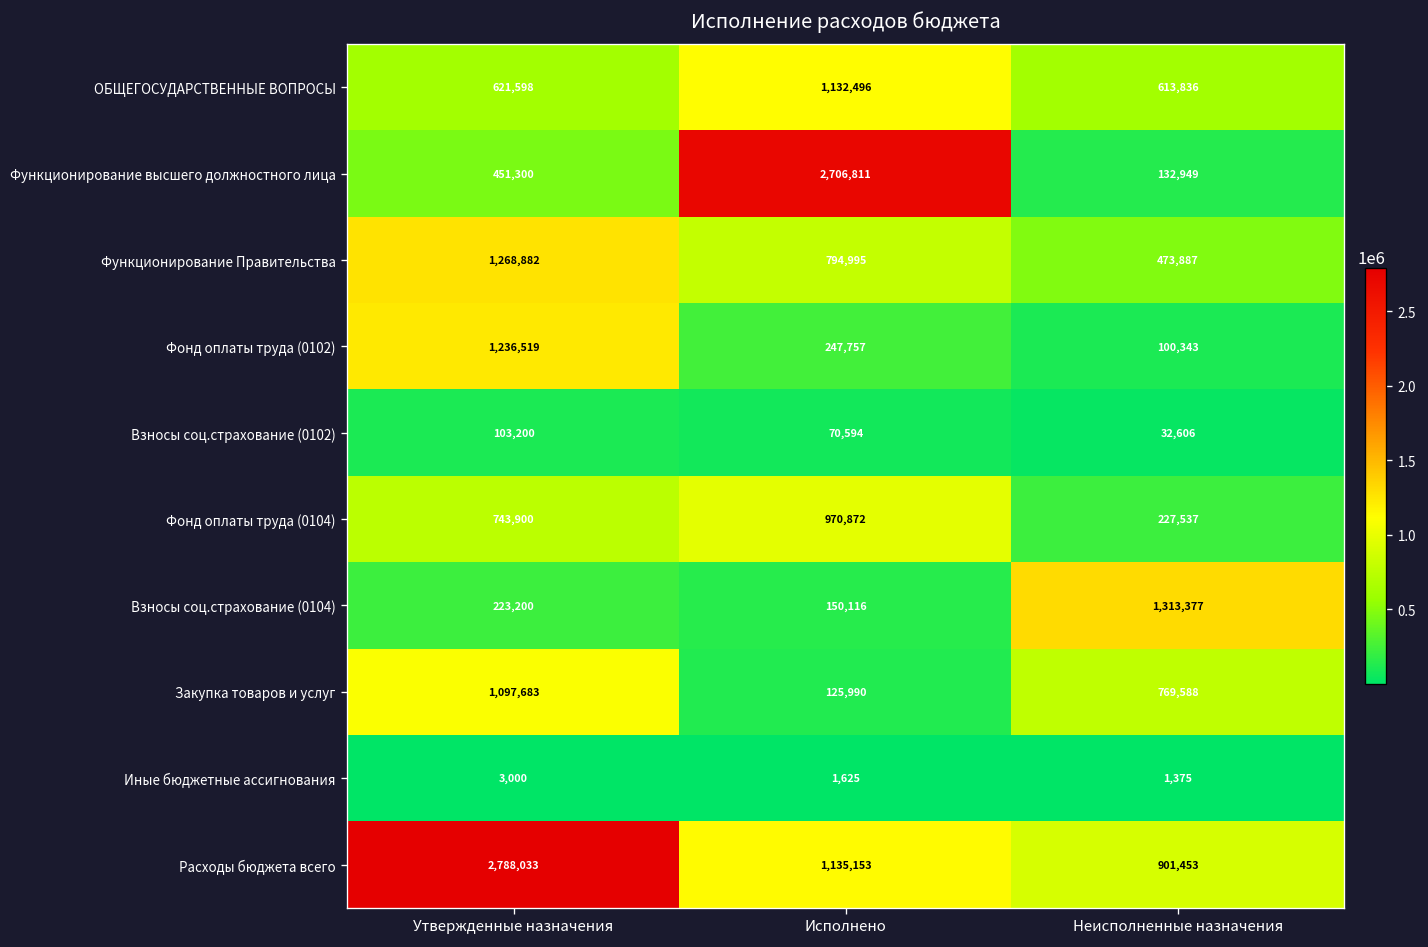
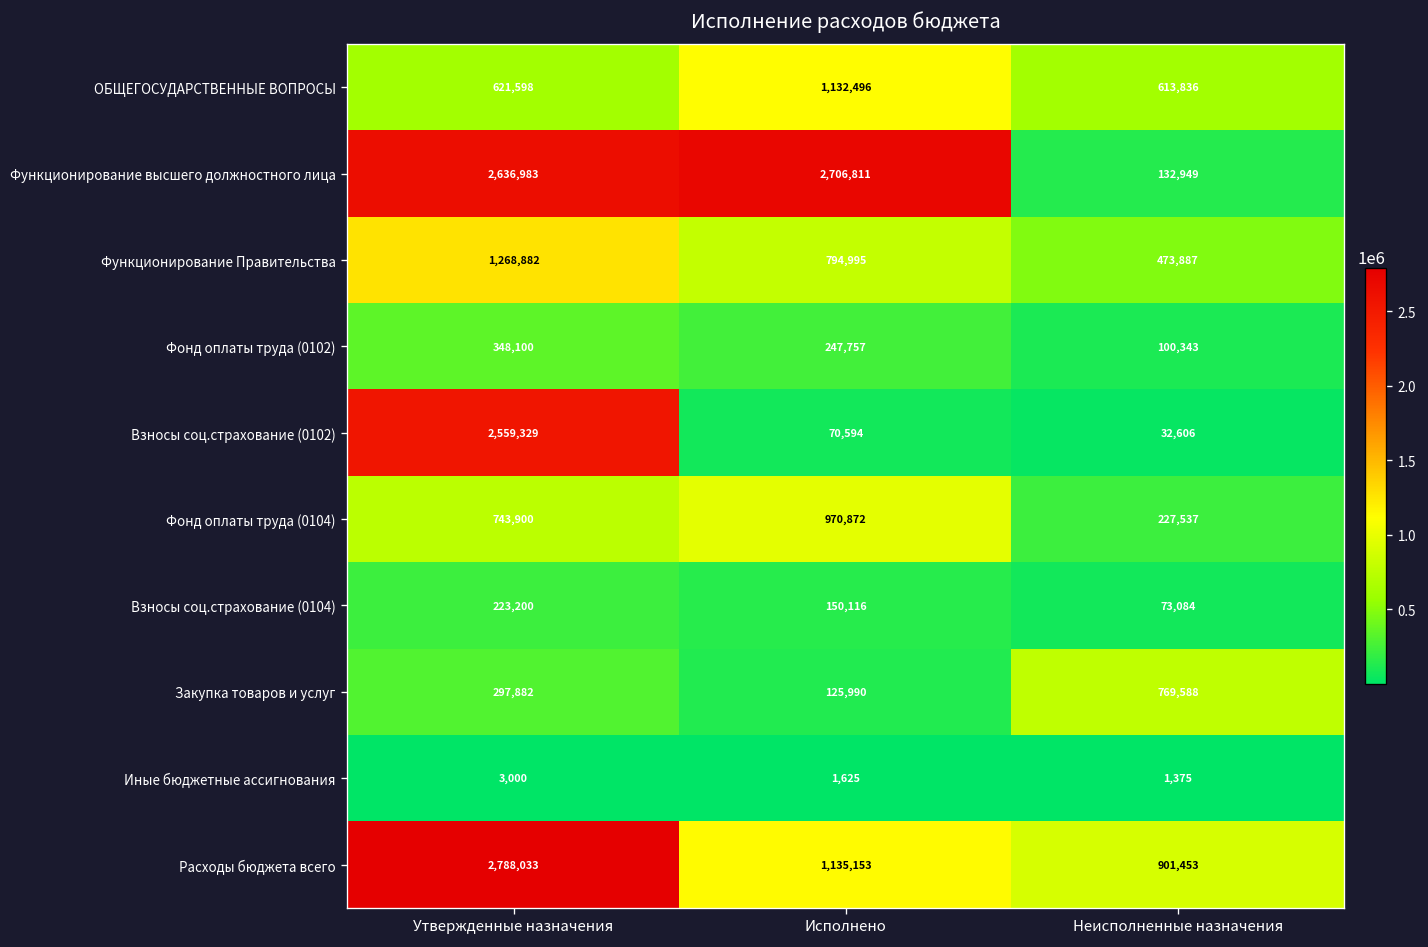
Функционирование высшего должностного лица, Утвержденные назначения: 451,300 -> 2,636,983
Фонд оплаты труда (0102), Утвержденные назначения: 1,236,519 -> 348,100
Взносы соц.страхование (0102), Утвержденные назначения: 103,200 -> 2,559,329
Взносы соц.страхование (0104), Неисполненные назначения: 1,313,377 -> 73,084
Закупка товаров и услуг, Утвержденные назначения: 1,097,683 -> 297,882
